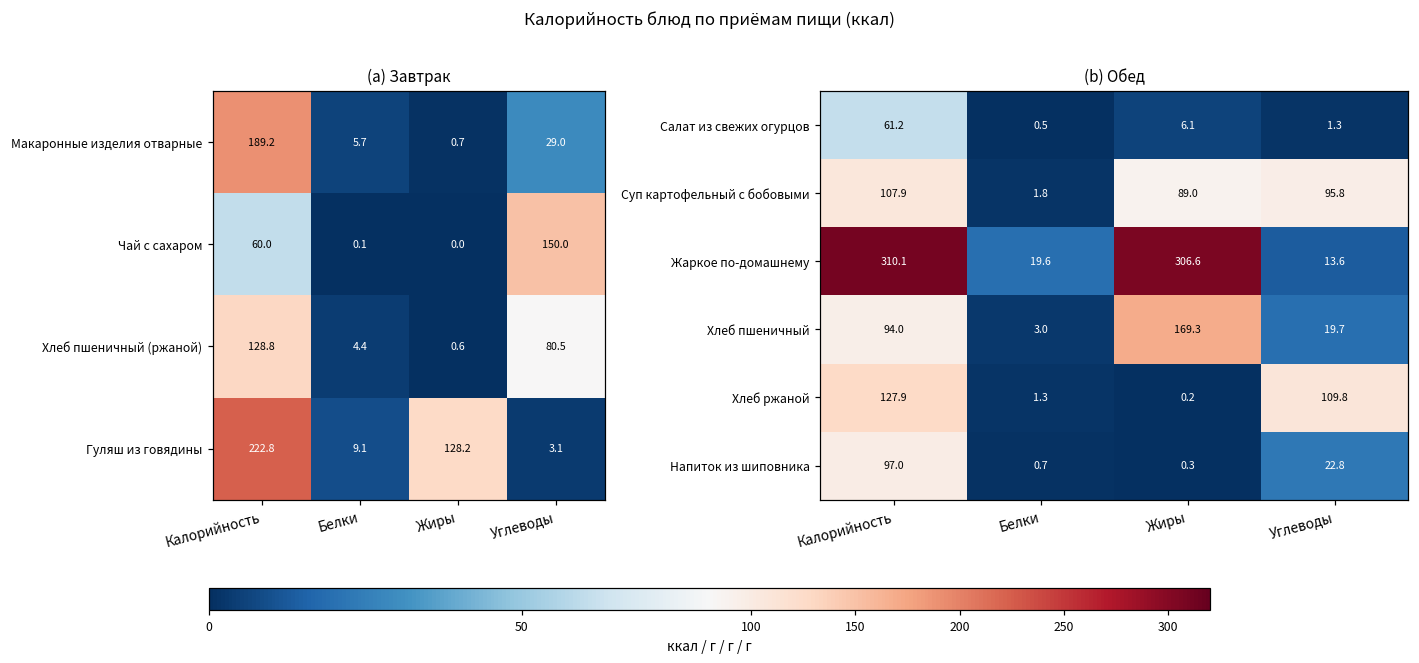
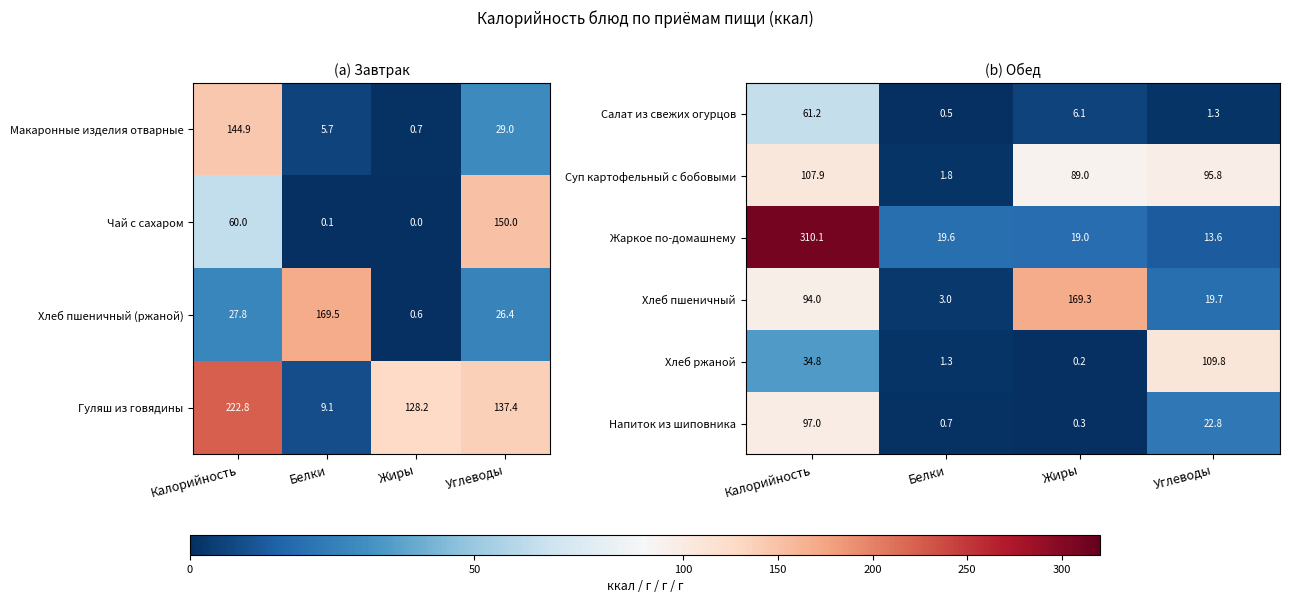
(a) Завтрак, Макаронные изделия отварные, Калорийность: 189.2 -> 144.9
(a) Завтрак, Хлеб пшеничный (ржаной), Калорийность: 128.8 -> 27.8
(a) Завтрак, Хлеб пшеничный (ржаной), Белки: 4.4 -> 169.5
(a) Завтрак, Хлеб пшеничный (ржаной), Углеводы: 80.5 -> 26.4
(a) Завтрак, Гуляш из говядины, Углеводы: 3.1 -> 137.4
(b) Обед, Жаркое по-домашнему, Жиры: 306.6 -> 19.0
(b) Обед, Хлеб ржаной, Калорийность: 127.9 -> 34.8
